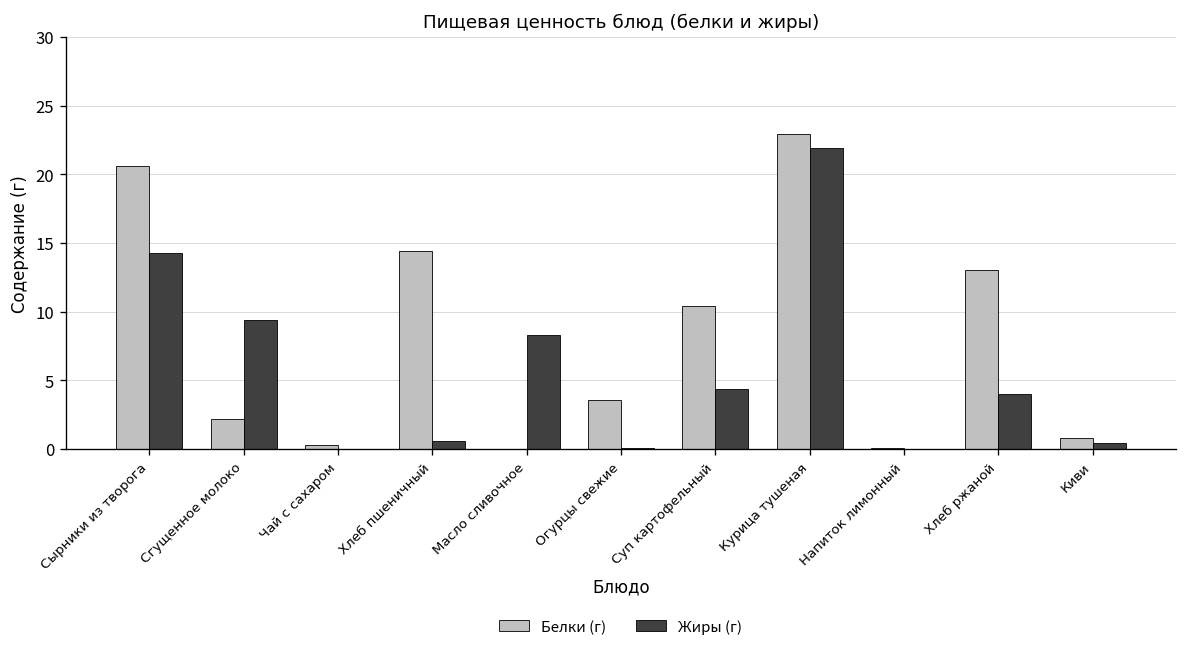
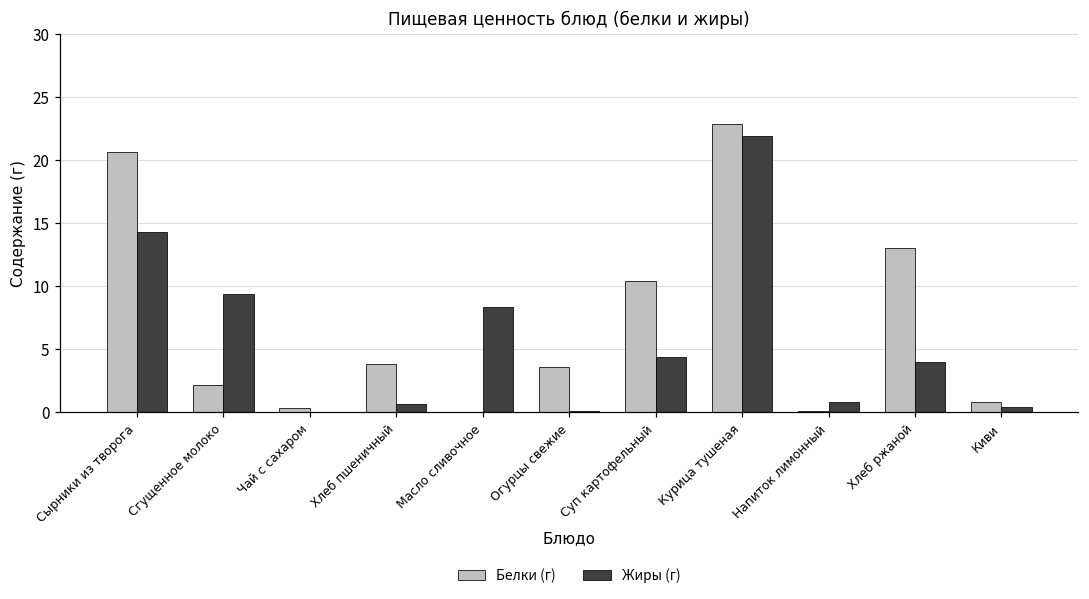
Белки (г), Хлеб пшеничный: 14.4 -> 3.8
Жиры (г), Напиток лимонный: 0.0 -> 0.8
